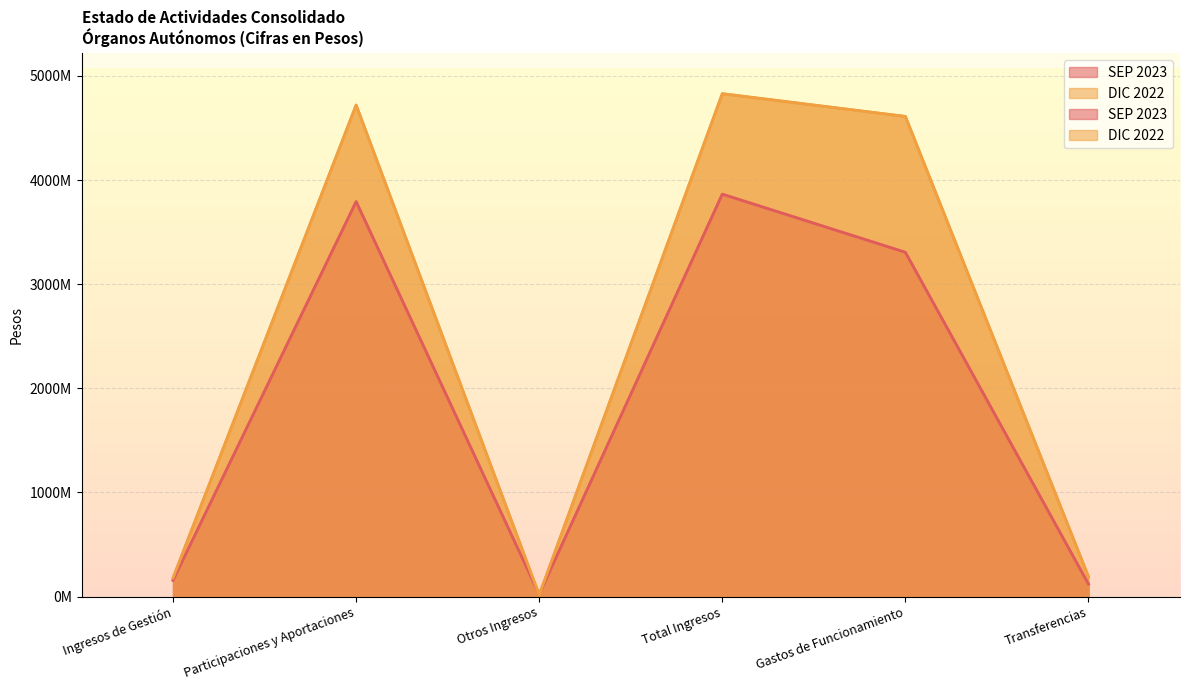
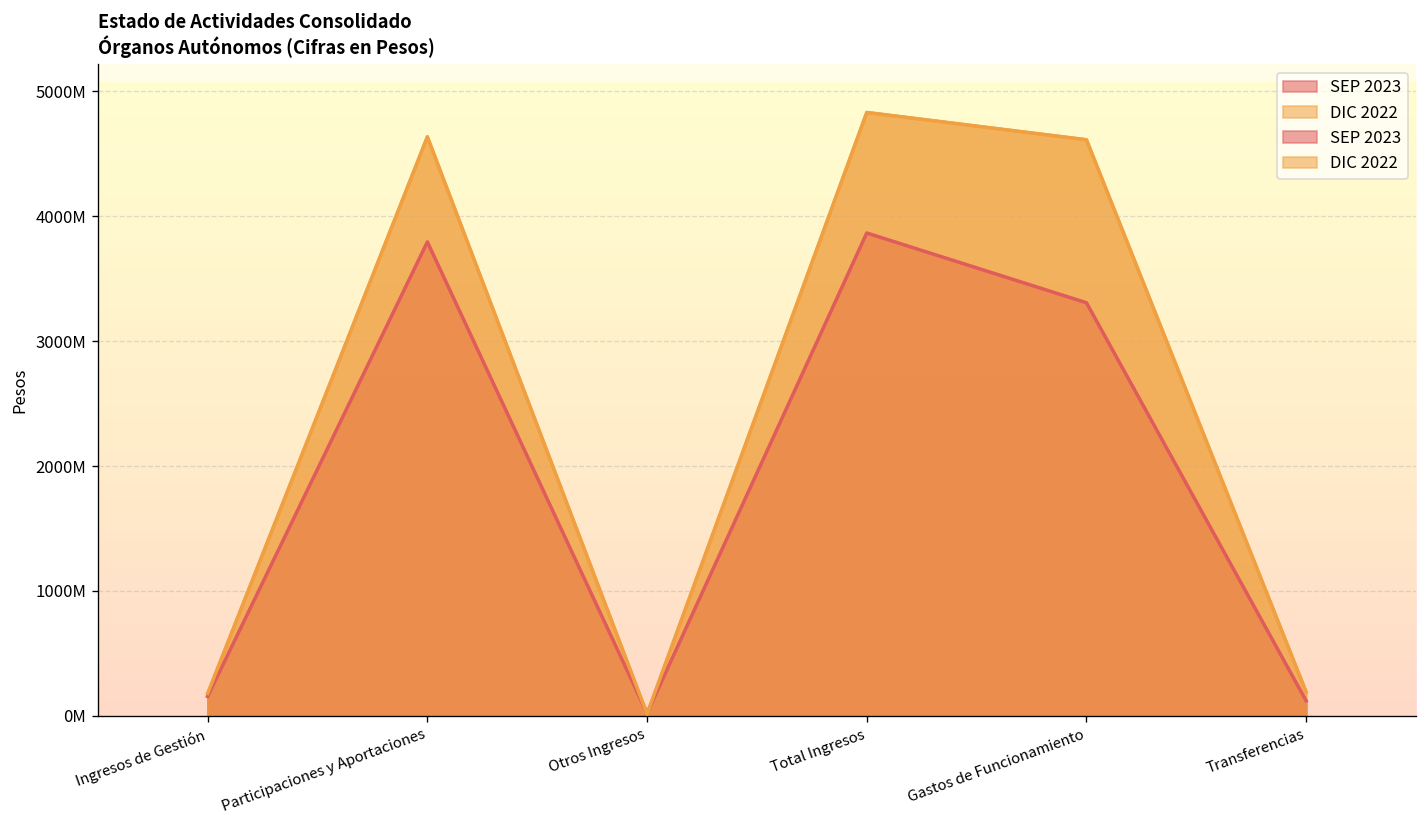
DIC 2022, Participaciones y Aportaciones: 4720000000 -> 4630000000
